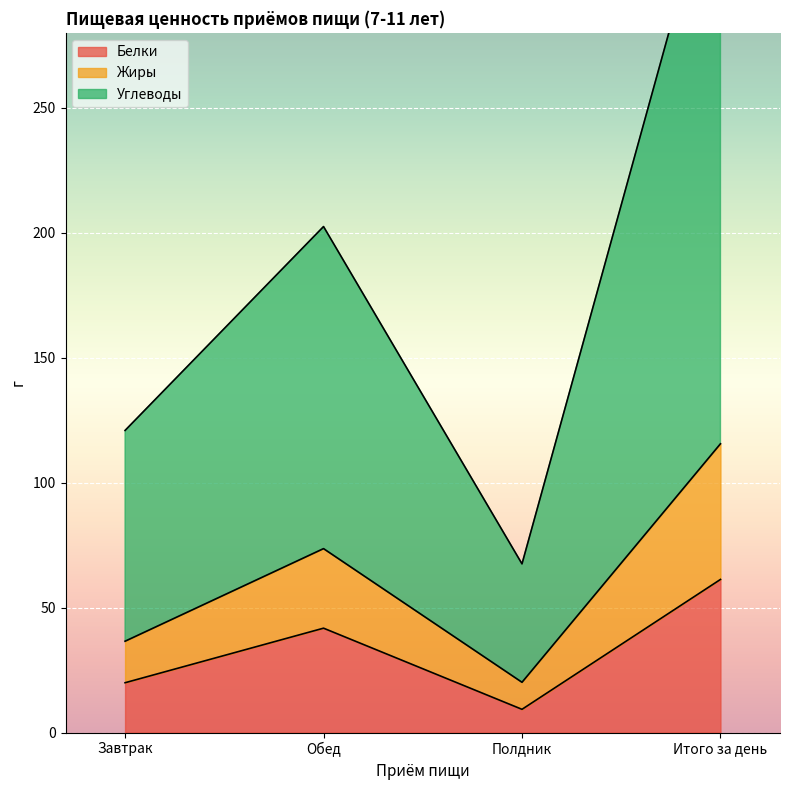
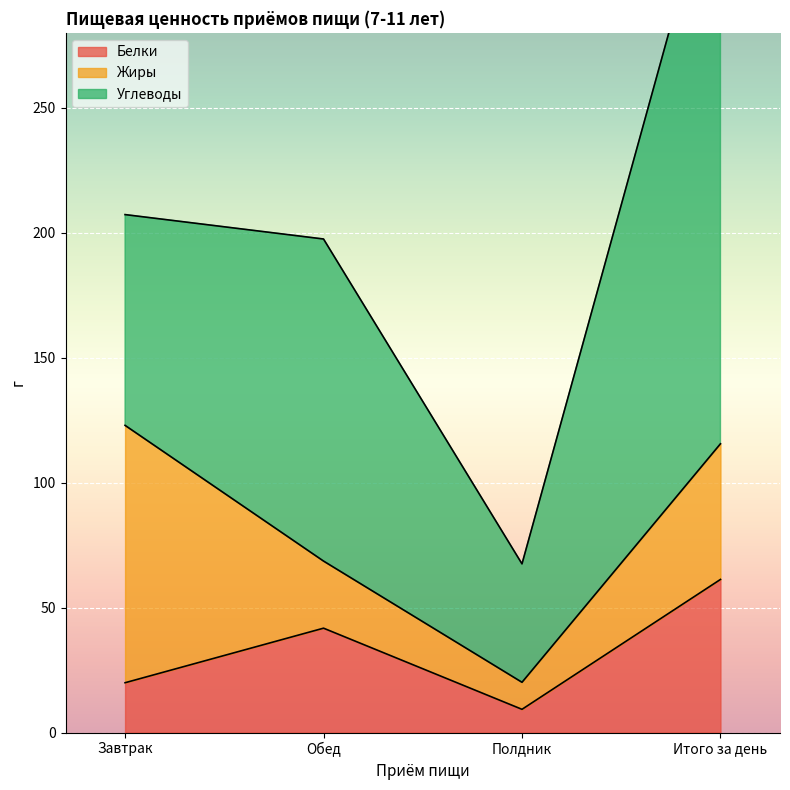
Жиры, Завтрак: 17 -> 103
Жиры, Обед: 32 -> 27
